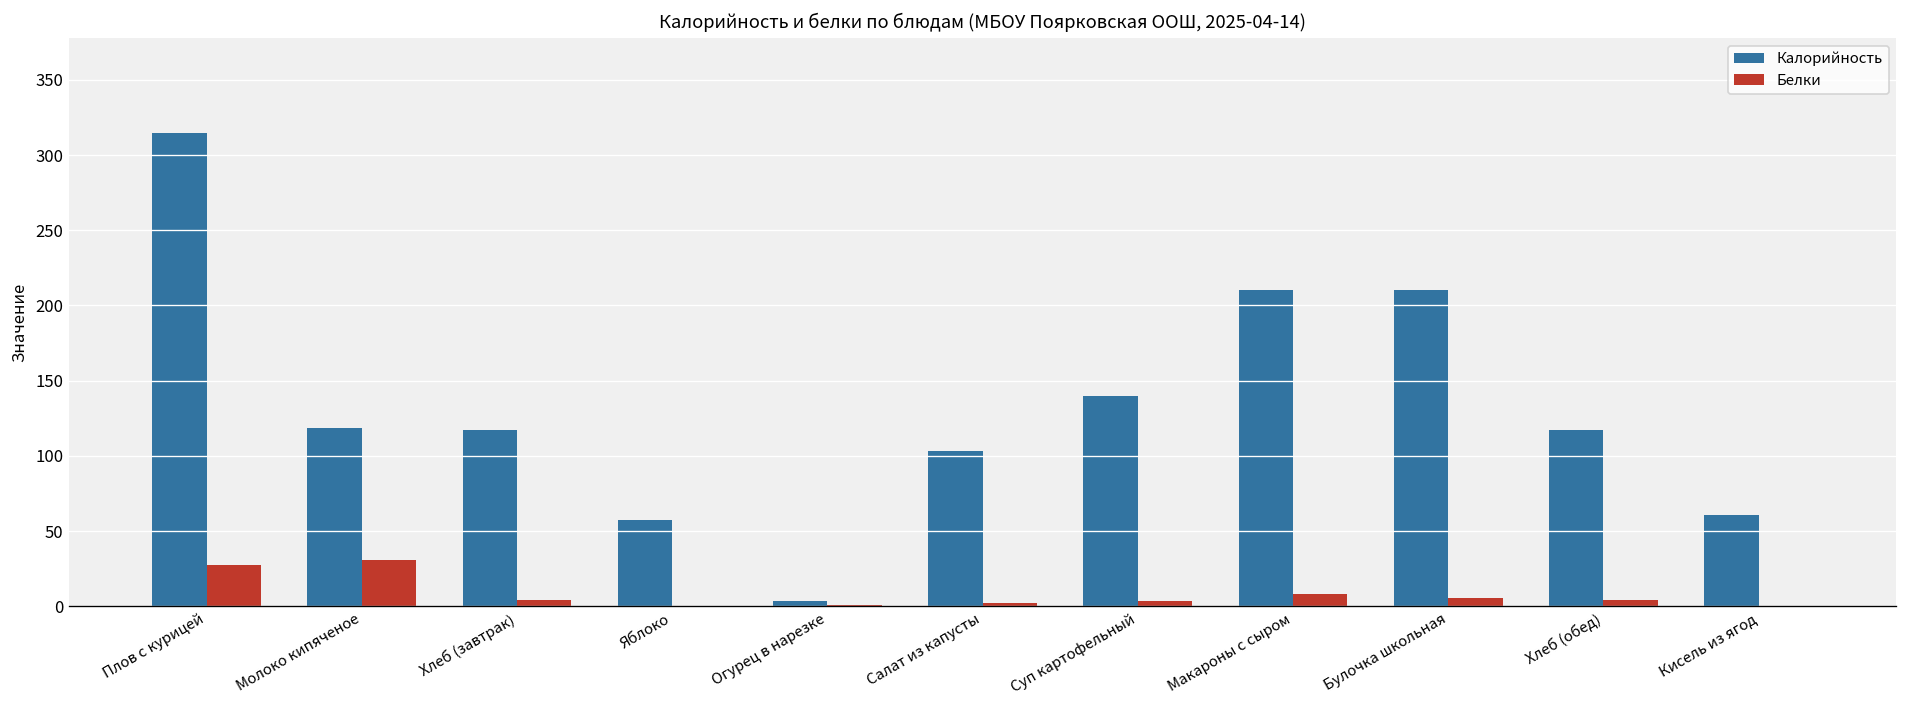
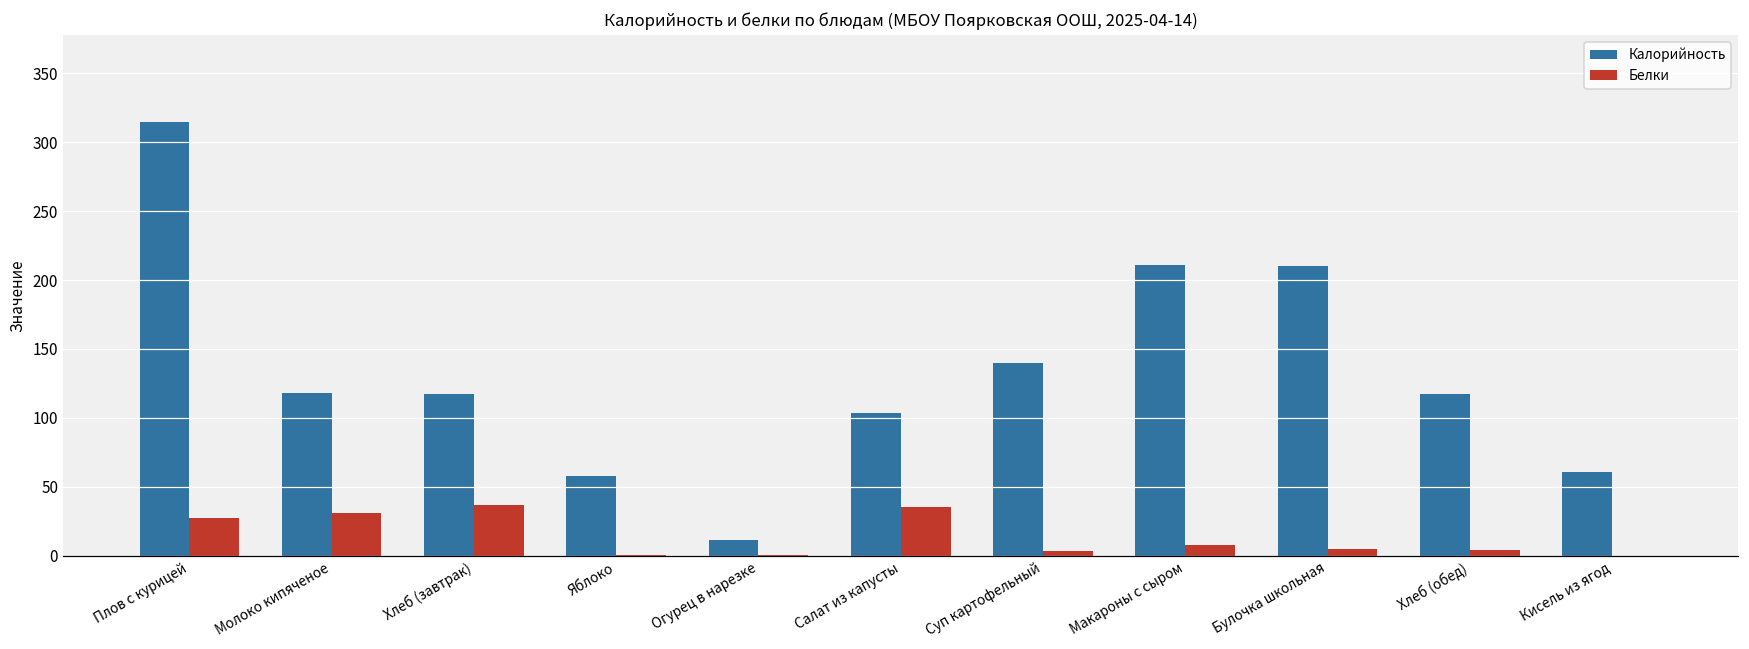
Белки, Хлеб (завтрак): 4 -> 37
Калорийность, Огурец в нарезке: 4 -> 11
Белки, Салат из капусты: 2 -> 35
